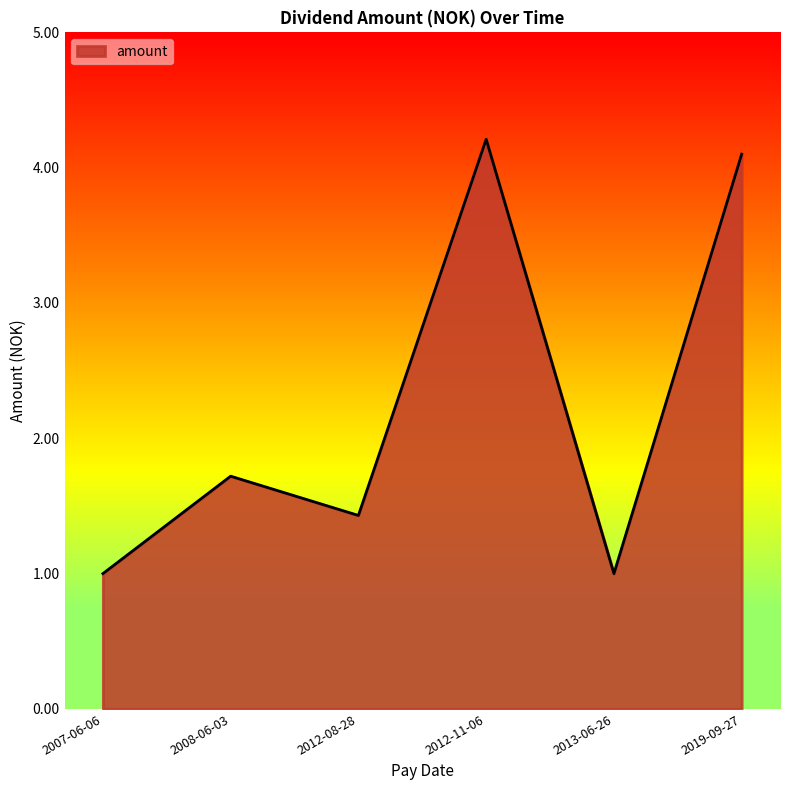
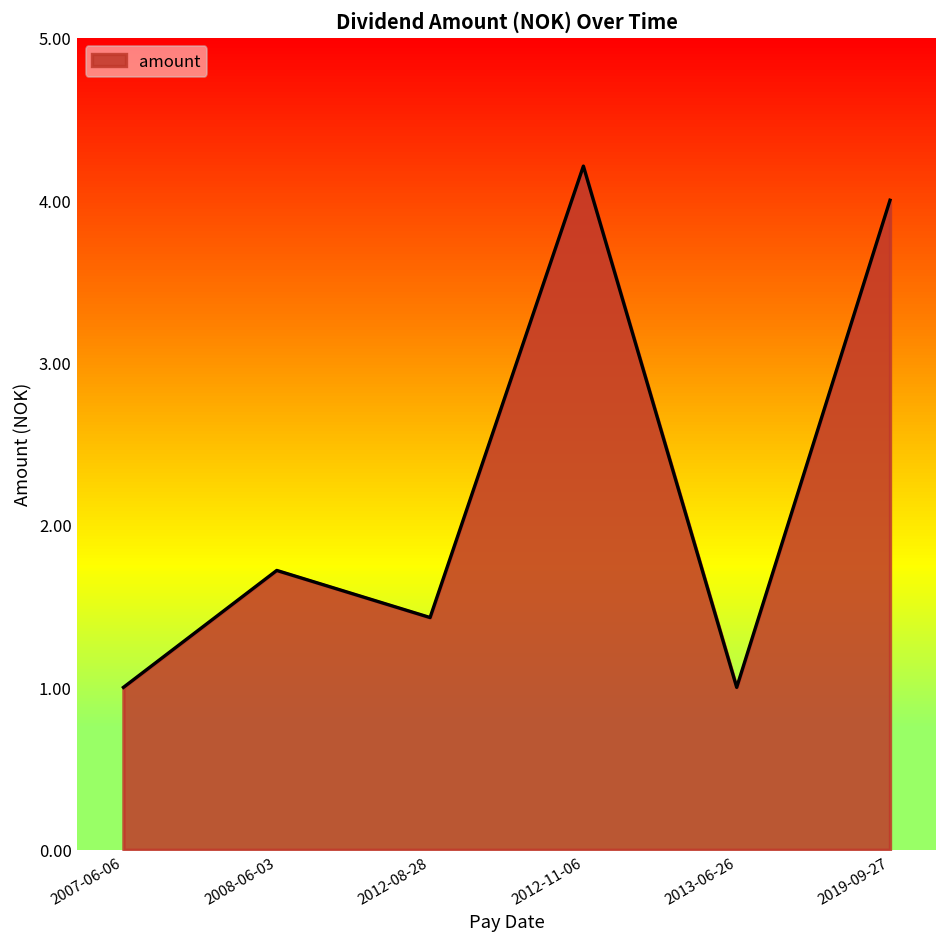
2019-09-27: 4.1 -> 4.0
